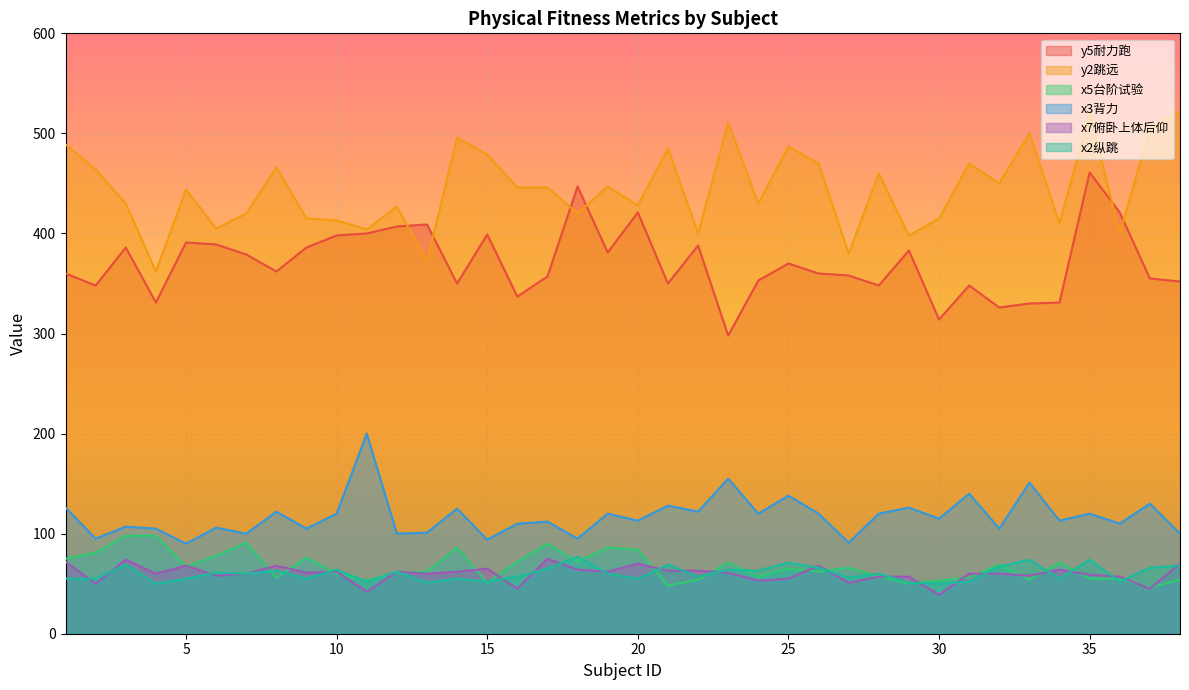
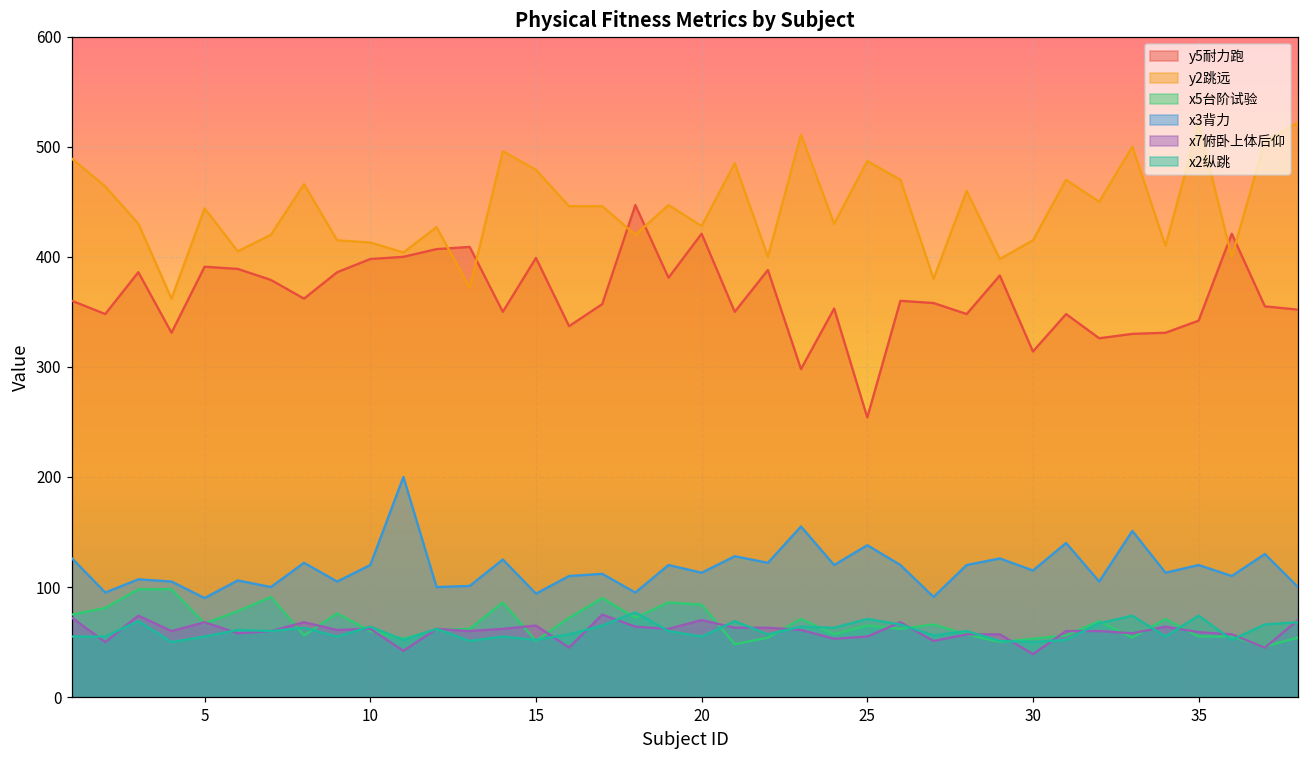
y5耐力跑, 25: 370 -> 254
y5耐力跑, 35: 461 -> 342
